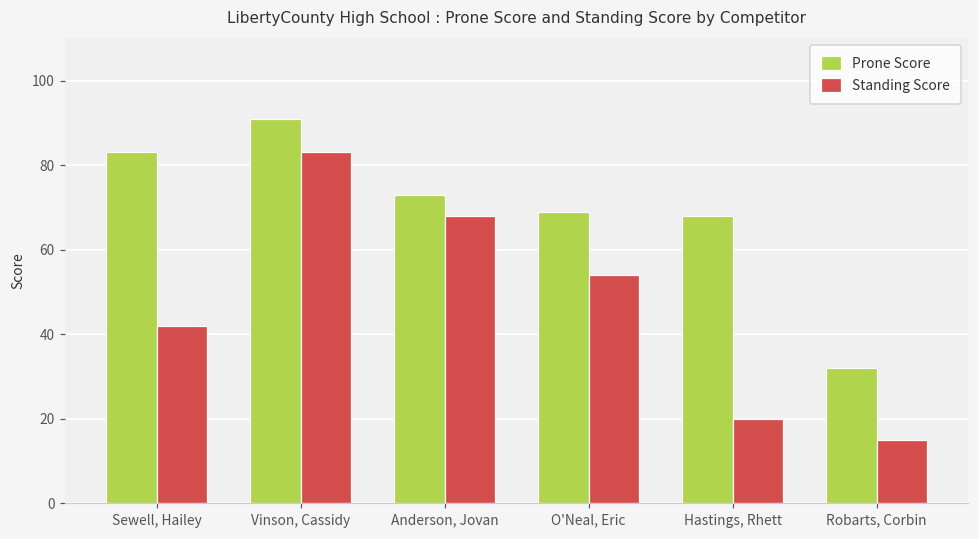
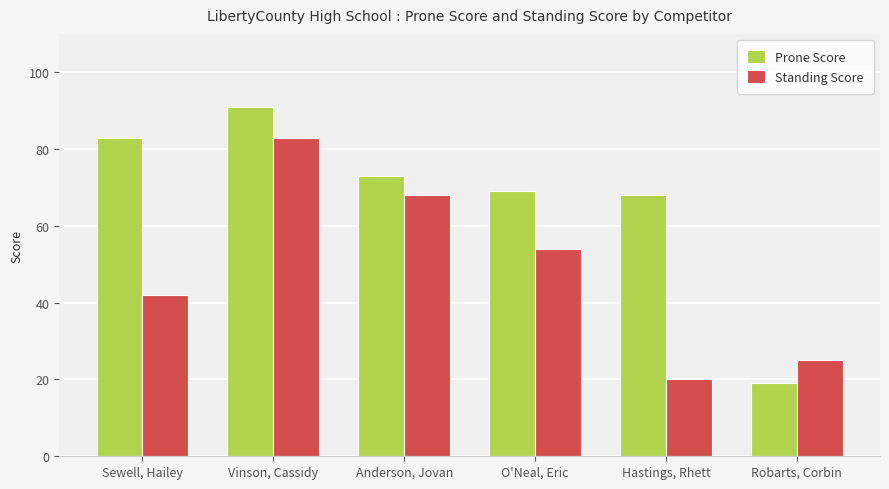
Prone Score, Robarts, Corbin: 32 -> 19
Standing Score, Robarts, Corbin: 15 -> 25
